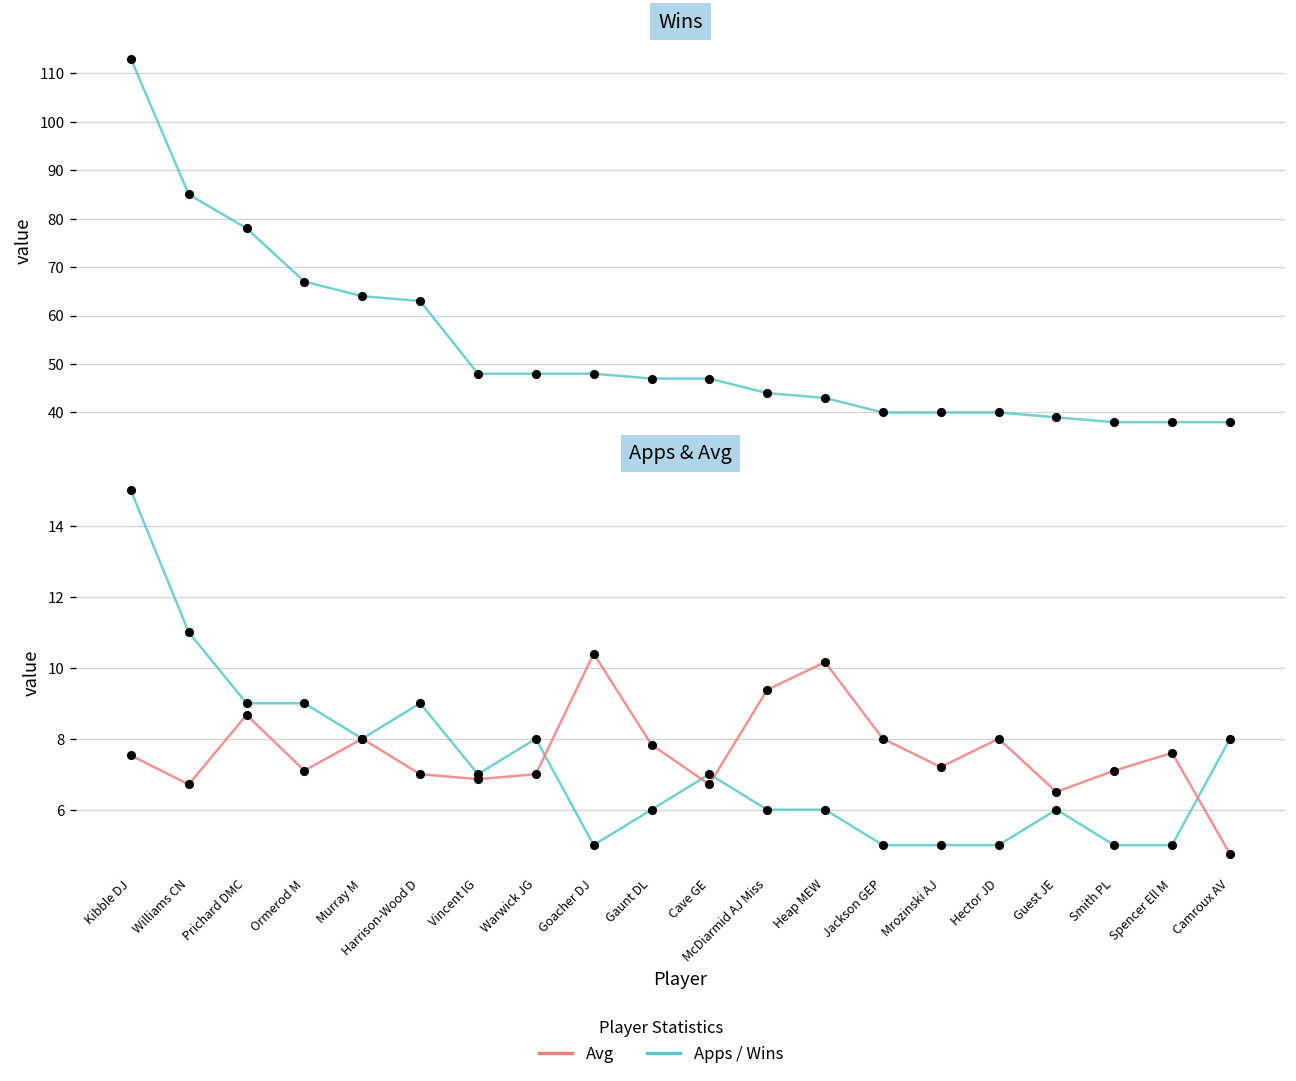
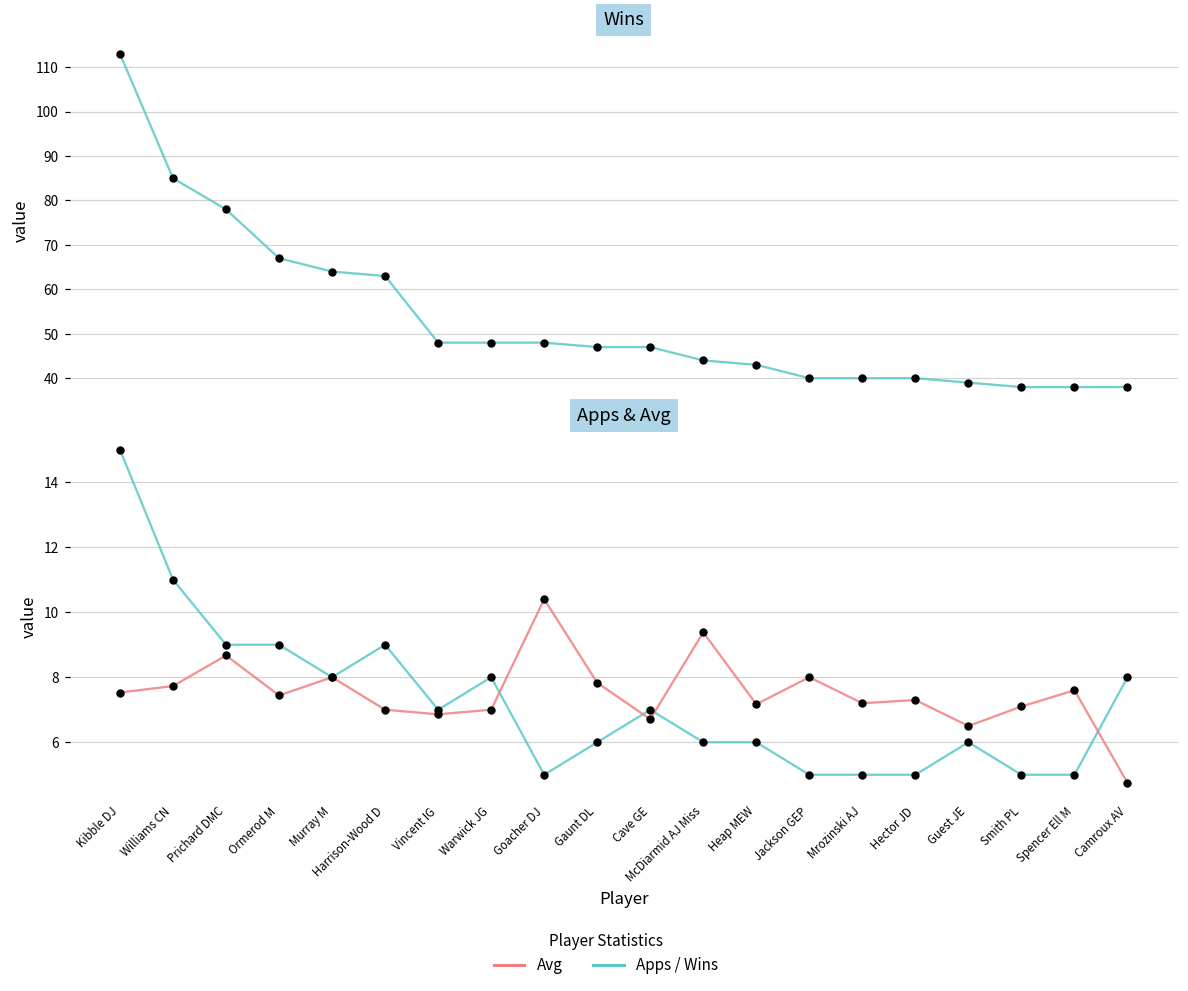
Apps & Avg, Avg, Williams CN: 6.7 -> 7.7
Apps & Avg, Avg, Ormerod M: 7.1 -> 7.4
Apps & Avg, Avg, Heap MEW: 10.2 -> 7.2
Apps & Avg, Avg, Hector JD: 8.0 -> 7.3
